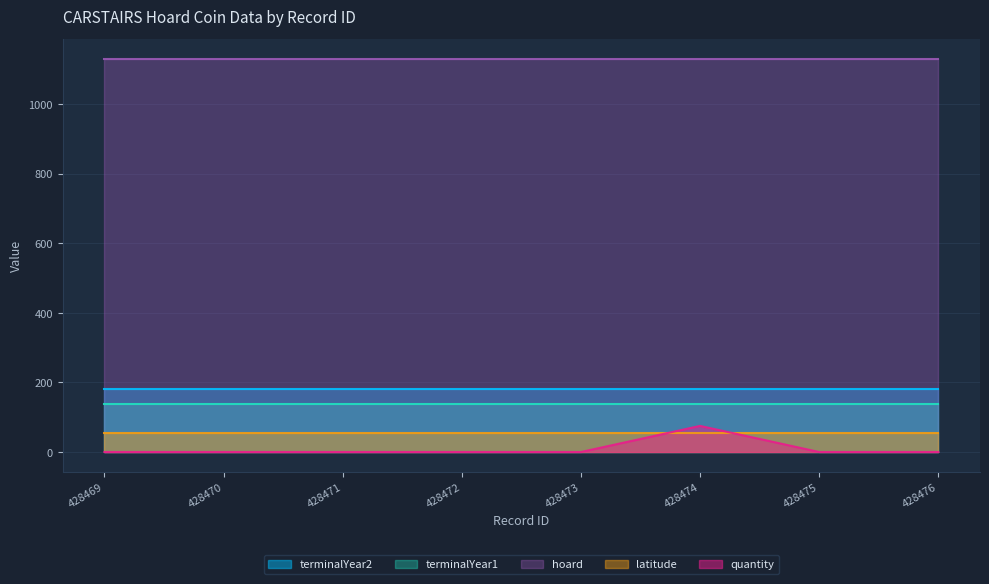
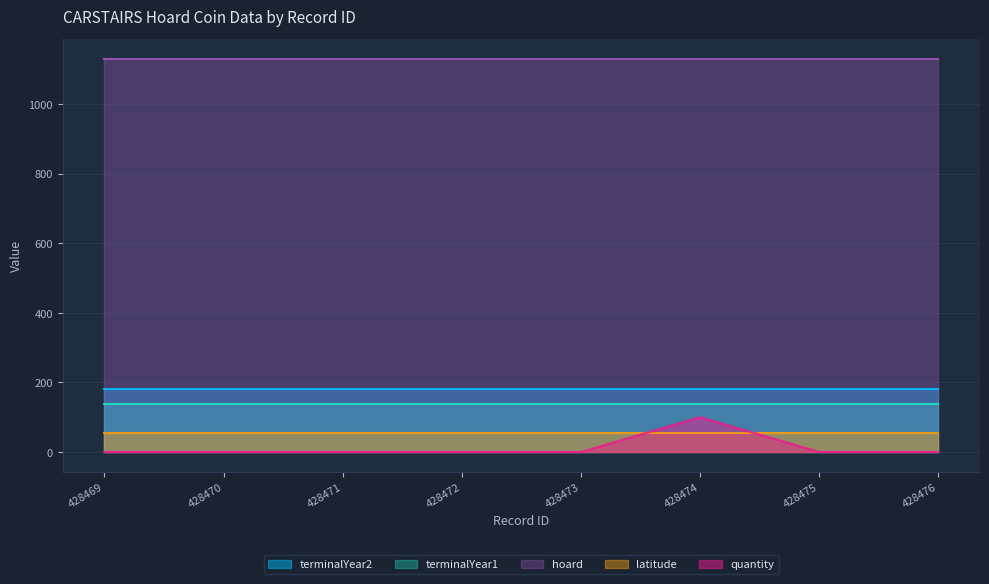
quantity, 428474: 80 -> 100
